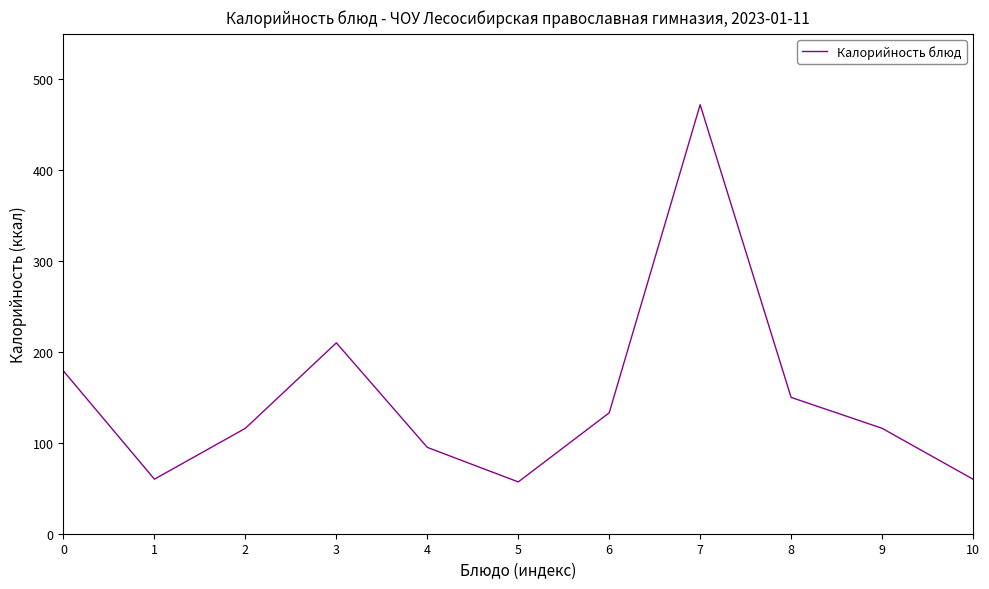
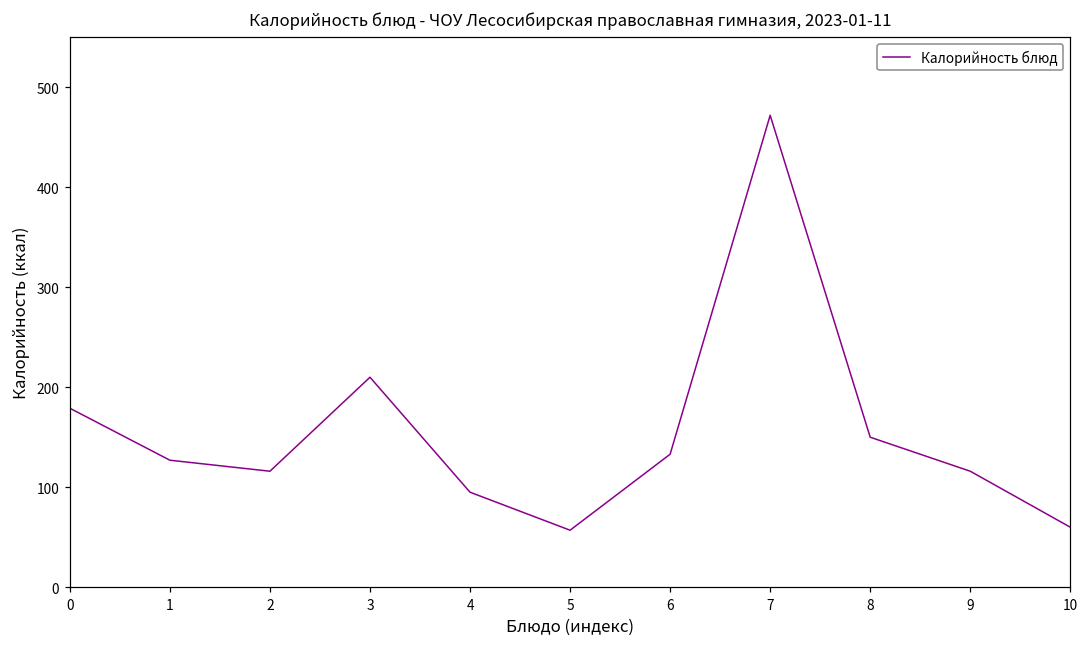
1: 60 -> 130
